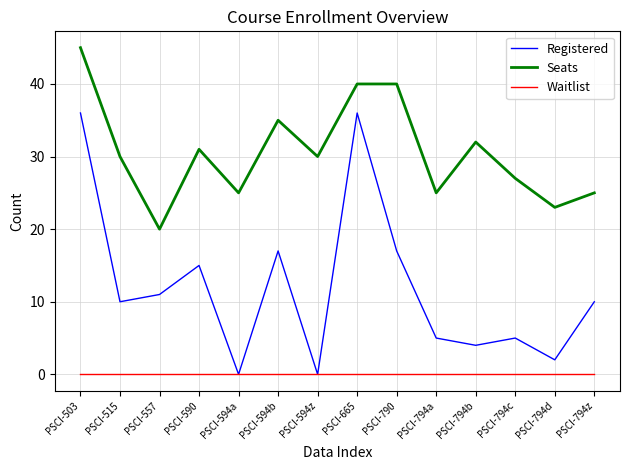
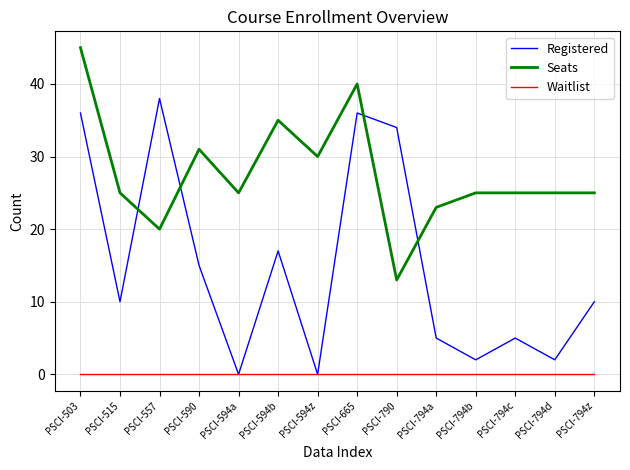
Seats, PSCI-515: 30 -> 25
Registered, PSCI-557: 11 -> 38
Registered, PSCI-790: 17 -> 34
Seats, PSCI-790: 40 -> 13
Seats, PSCI-794a: 25 -> 23
Registered, PSCI-794b: 4 -> 2
Seats, PSCI-794b: 32 -> 25
Seats, PSCI-794c: 27 -> 25
Seats, PSCI-794d: 23 -> 25
